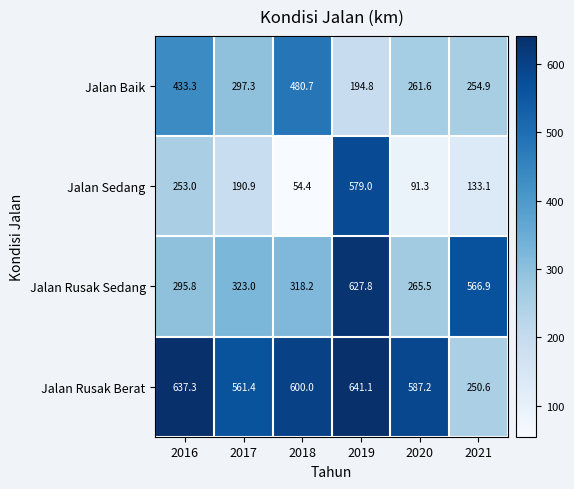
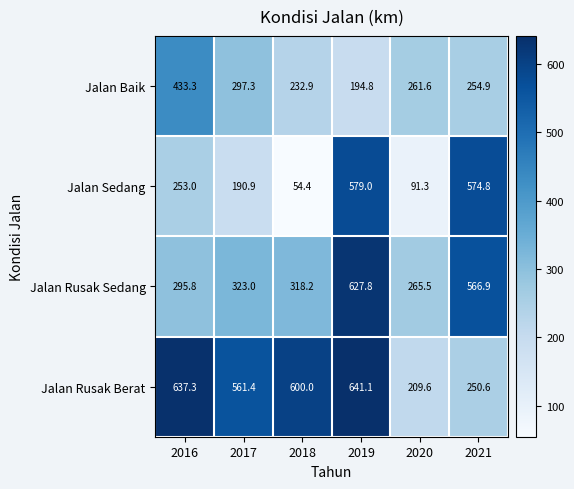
Jalan Baik, 2018: 480.7 -> 232.9
Jalan Sedang, 2021: 133.1 -> 574.8
Jalan Rusak Berat, 2020: 587.2 -> 209.6
